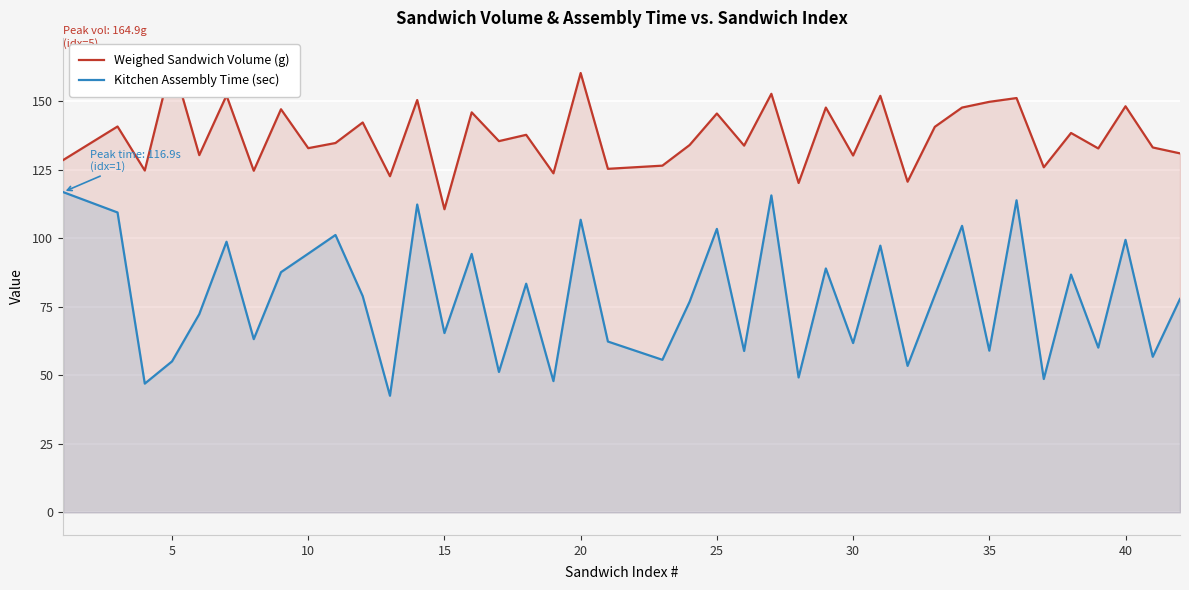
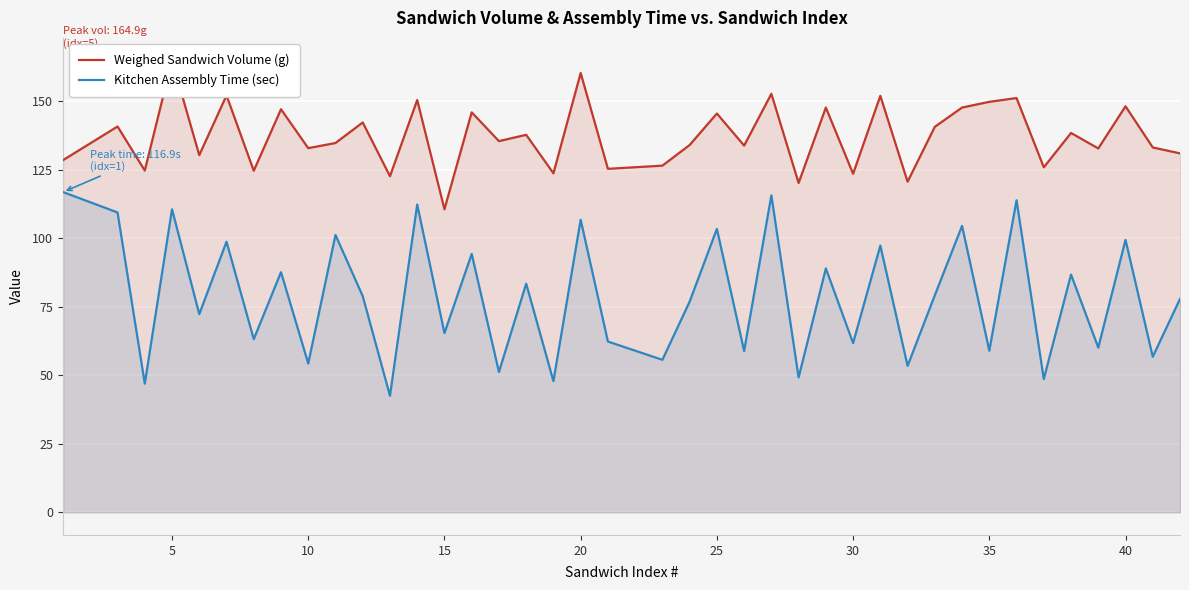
Kitchen Assembly Time (sec), 5: 55 -> 111
Kitchen Assembly Time (sec), 10: 94 -> 54
Weighed Sandwich Volume (g), 30: 130 -> 124
